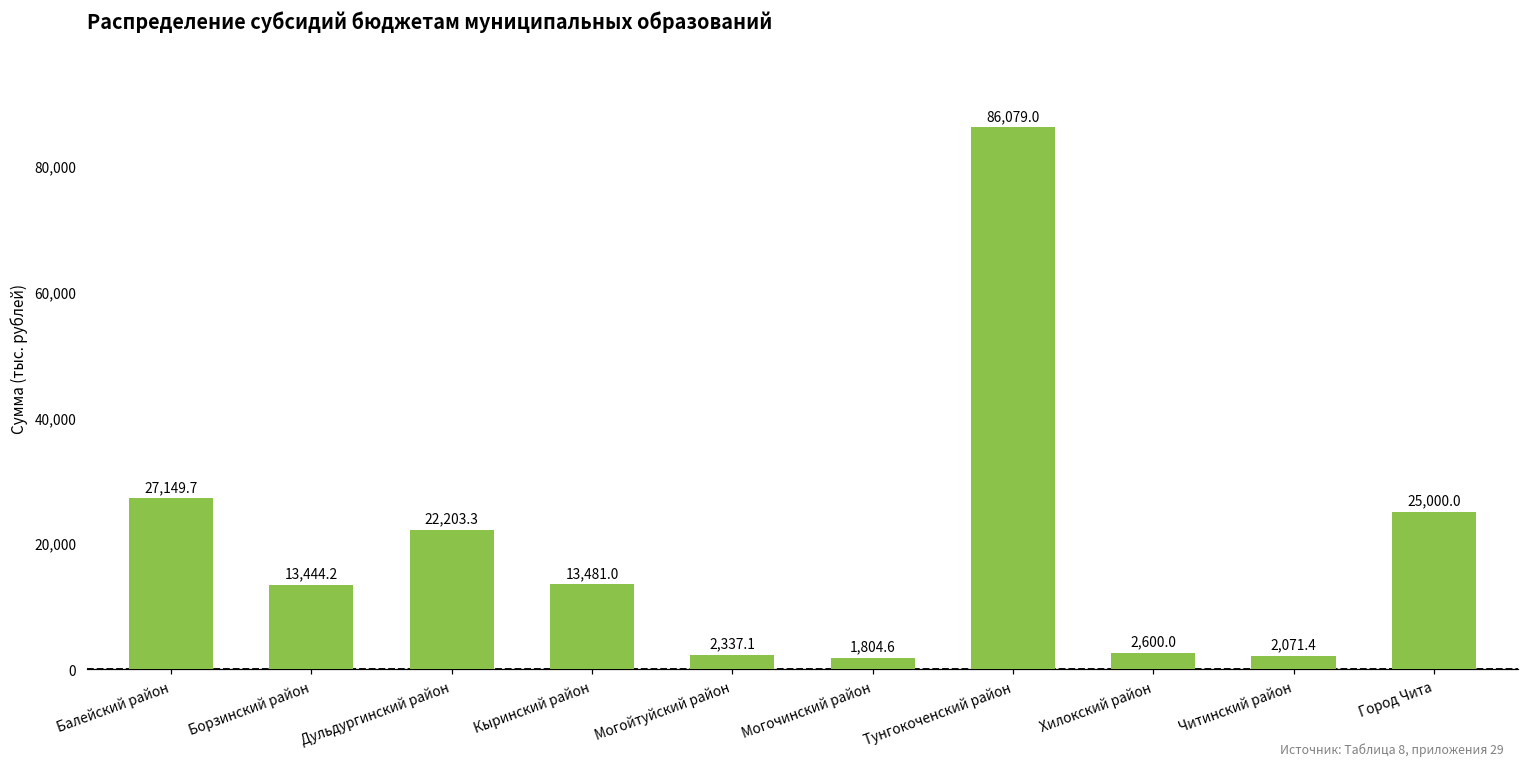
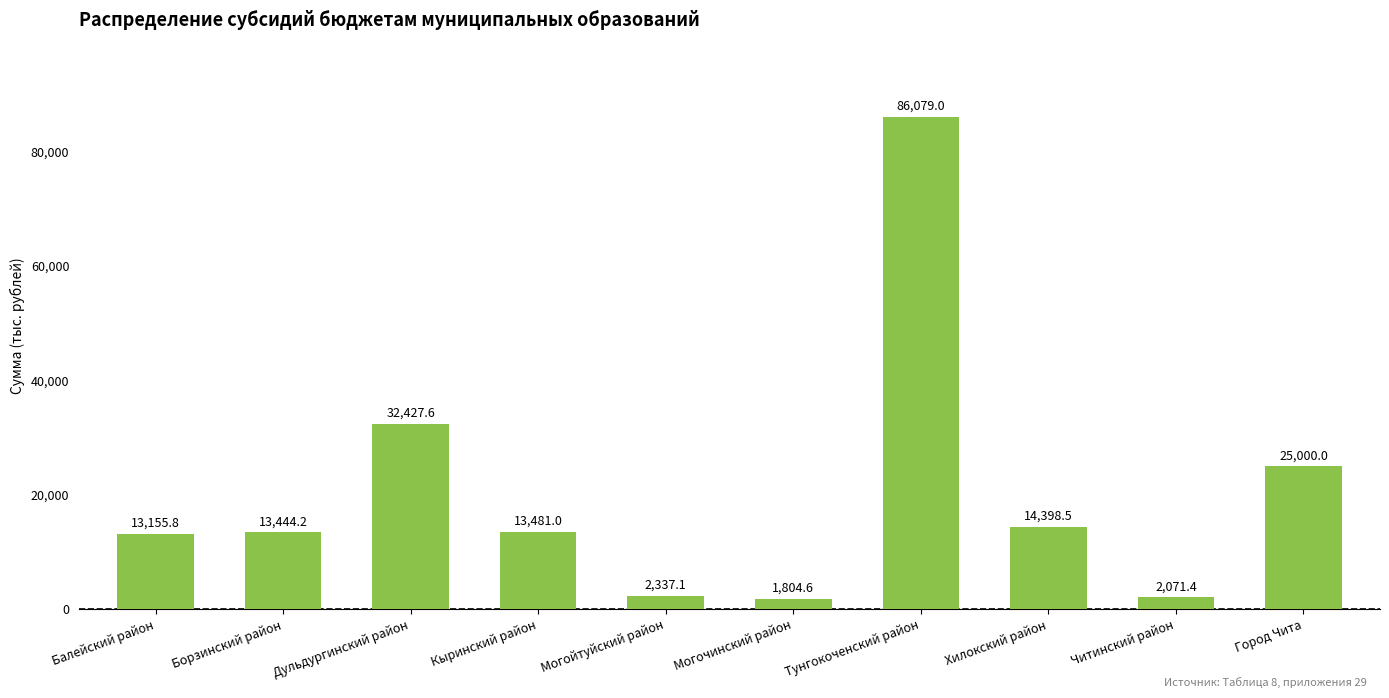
Балейский район: 27,149.7 -> 13,155.8
Дульдургинский район: 22,203.3 -> 32,427.6
Хилокский район: 2,600.0 -> 14,398.5
